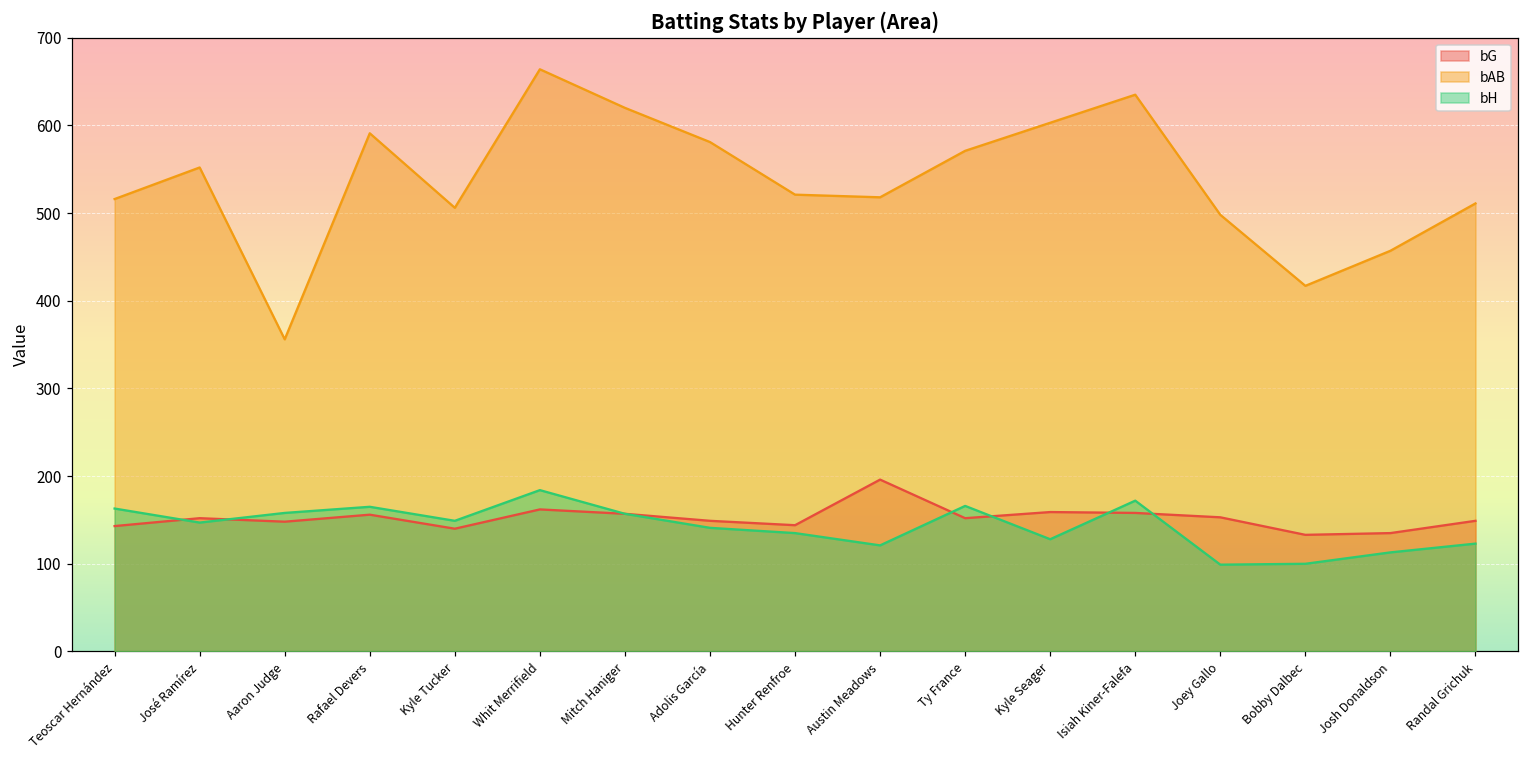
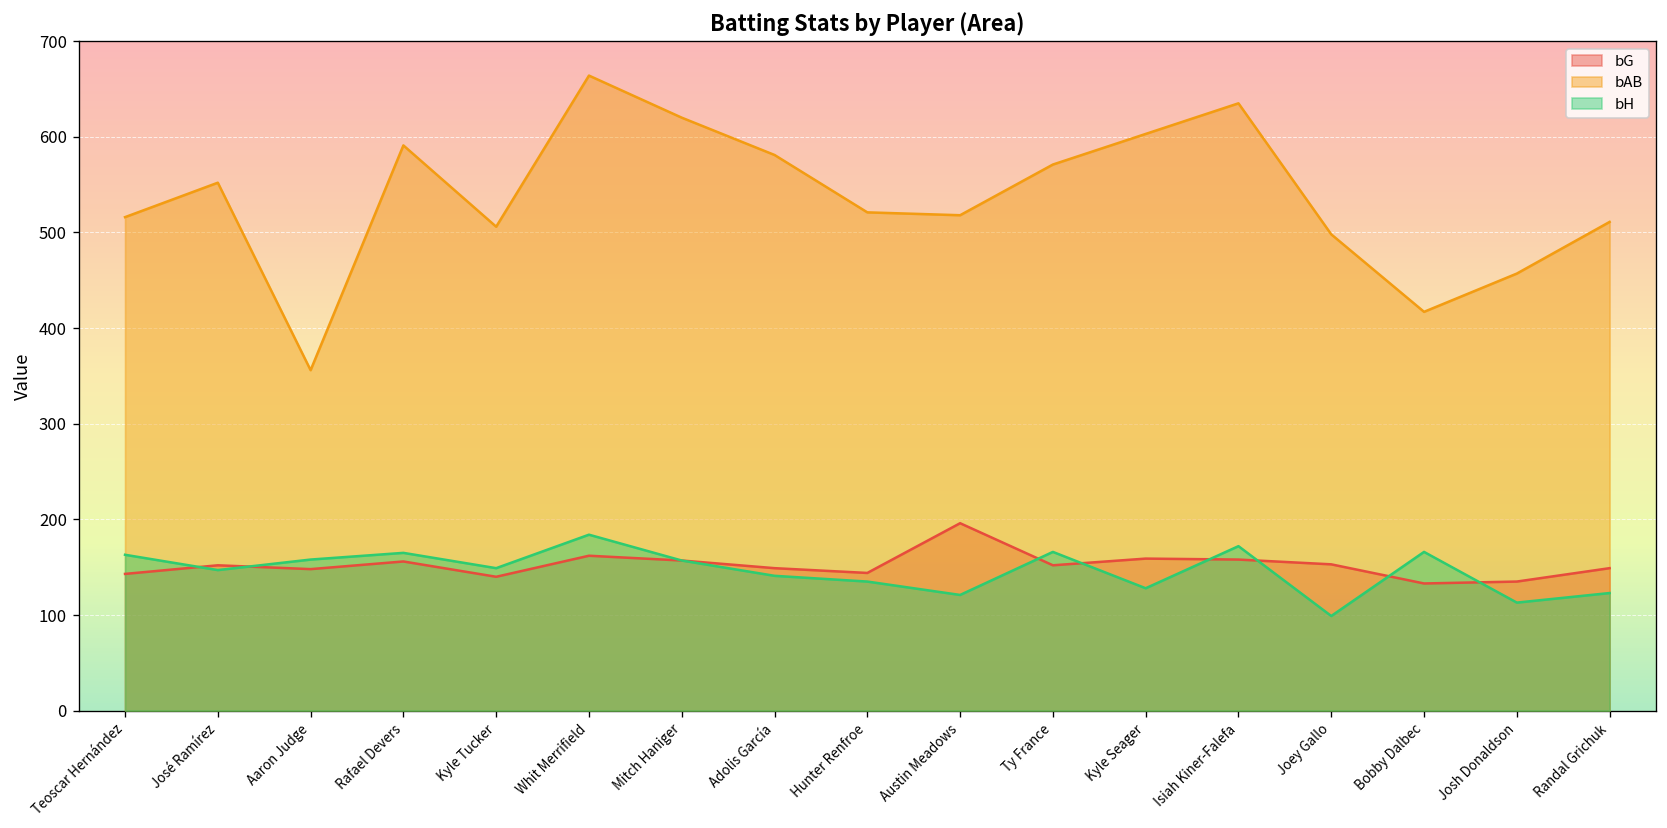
bH, Bobby Dalbec: 100 -> 170
